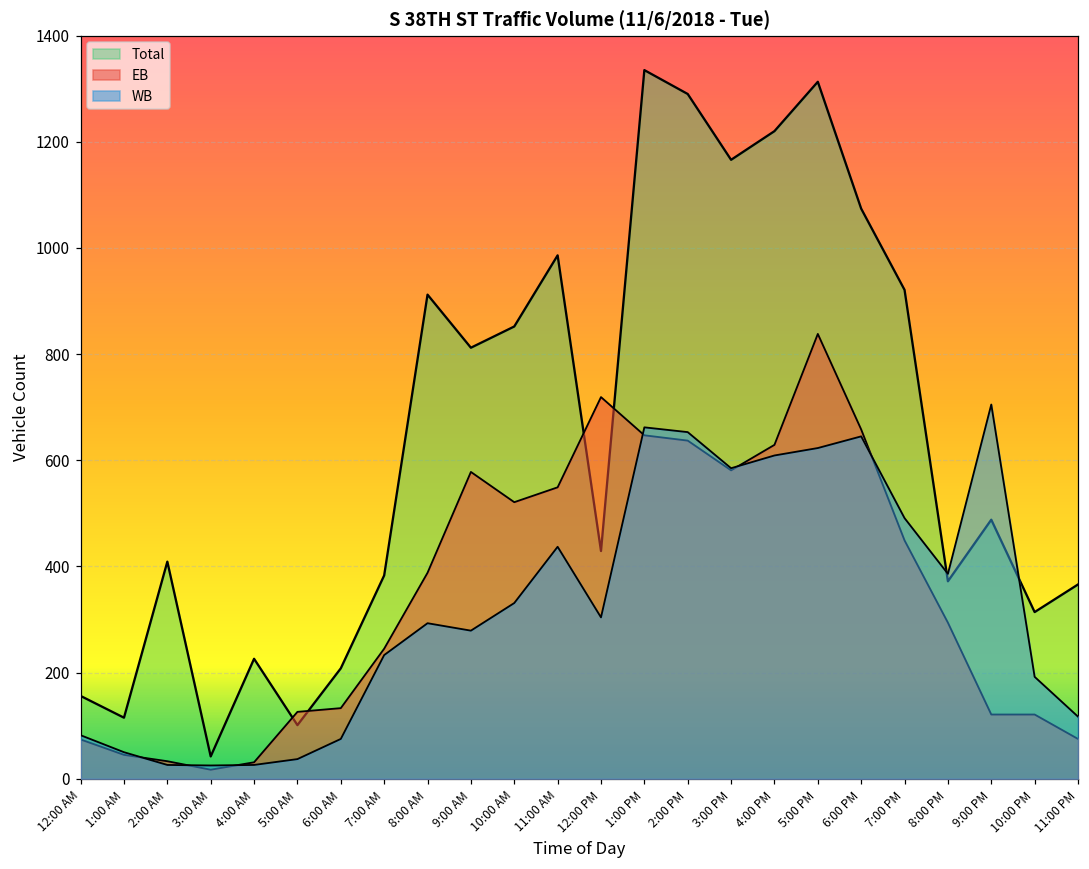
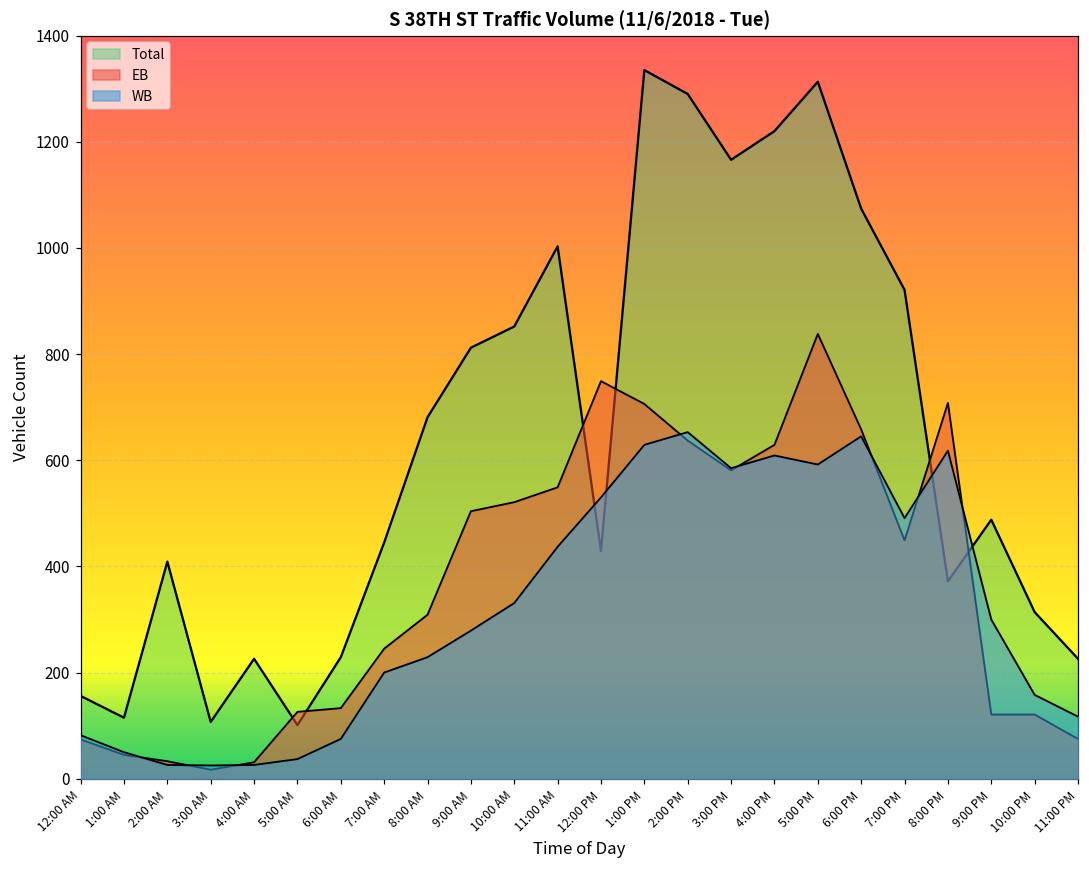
Total, 3:00 AM: 40 -> 110
Total, 6:00 AM: 210 -> 230
Total, 7:00 AM: 380 -> 450
WB, 7:00 AM: 230 -> 200
Total, 8:00 AM: 910 -> 680
EB, 8:00 AM: 390 -> 310
WB, 8:00 AM: 290 -> 230
EB, 9:00 AM: 580 -> 500
Total, 11:00 AM: 990 -> 1000
EB, 12:00 PM: 720 -> 750
WB, 12:00 PM: 300 -> 530
EB, 1:00 PM: 650 -> 710
WB, 1:00 PM: 660 -> 630
WB, 5:00 PM: 620 -> 590
EB, 8:00 PM: 290 -> 710
WB, 8:00 PM: 390 -> 620
WB, 9:00 PM: 710 -> 300
WB, 10:00 PM: 190 -> 160
Total, 11:00 PM: 370 -> 230
